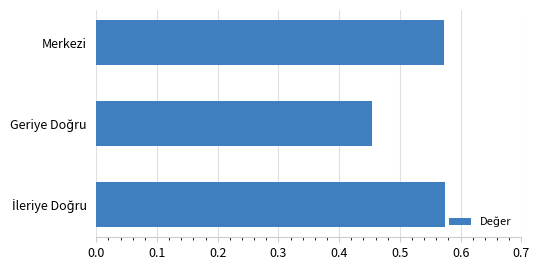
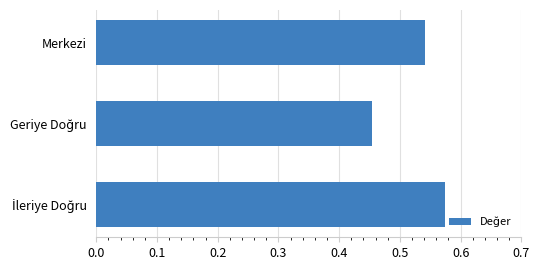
Merkezi: 0.57 -> 0.54
